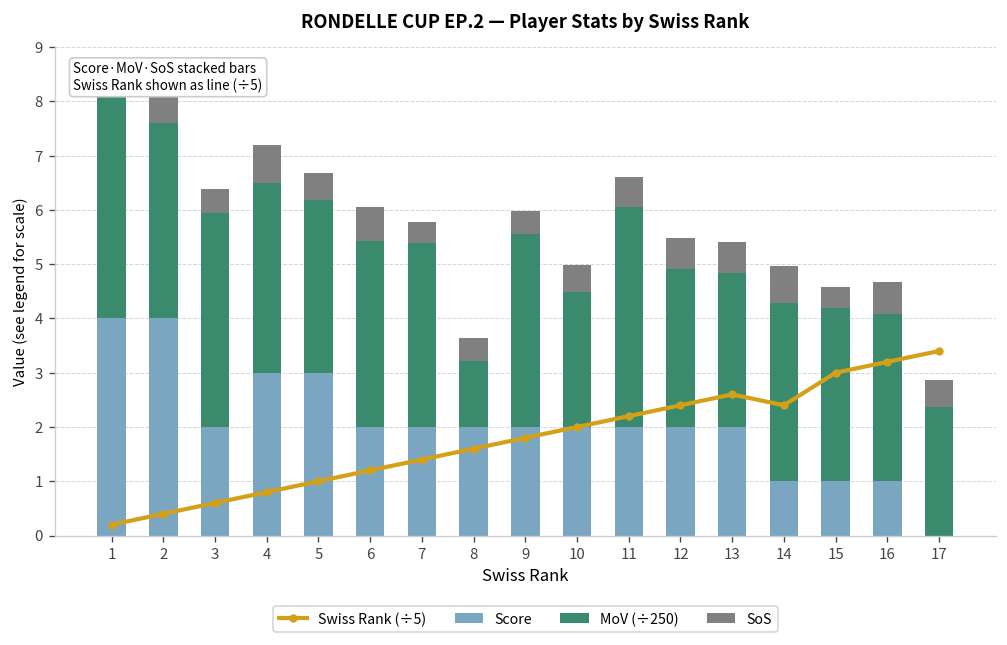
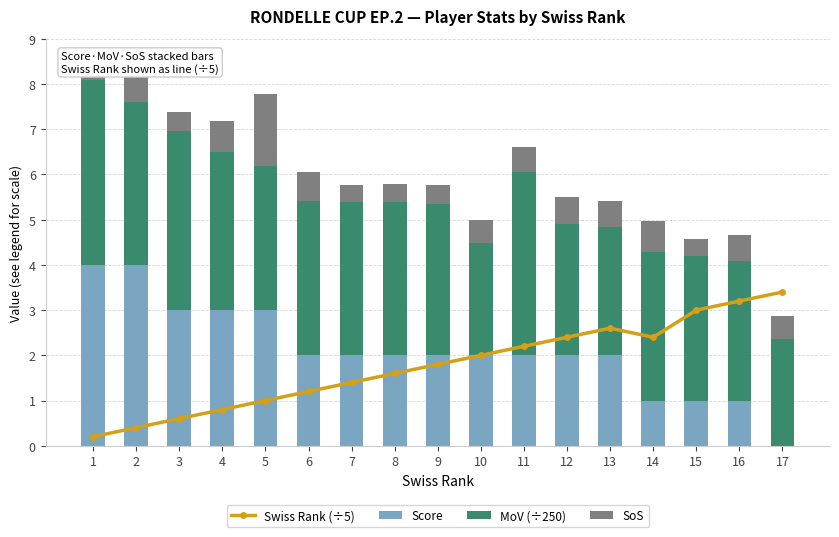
Score, 3: 2 -> 3
SoS, 5: 0.5 -> 1.6
MoV (÷250), 8: 1.2 -> 3.4
MoV (÷250), 9: 3.6 -> 3.3
